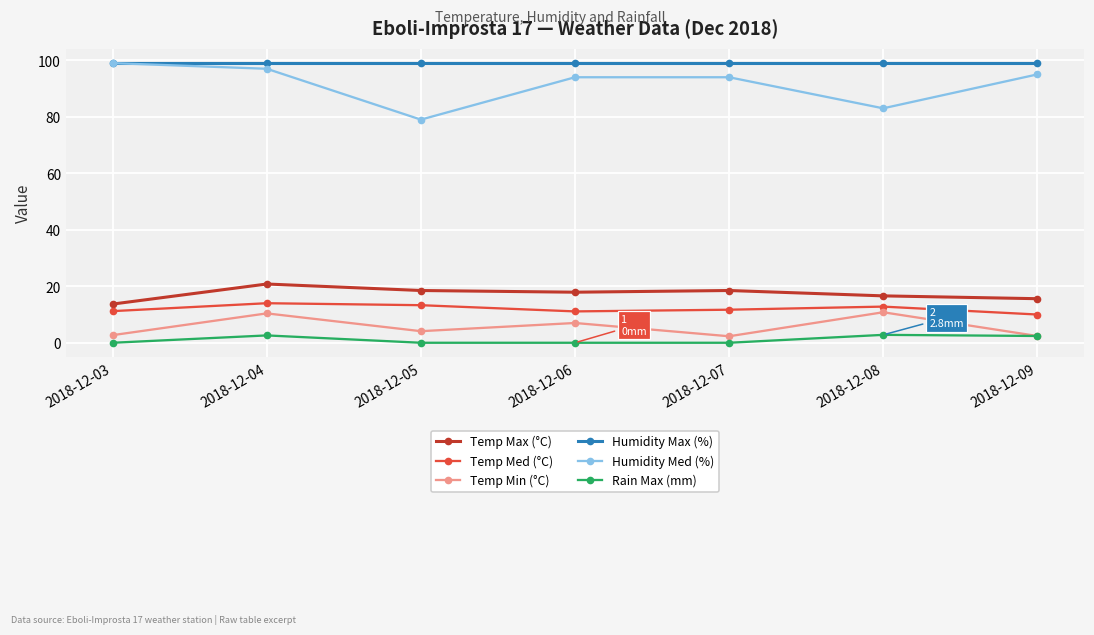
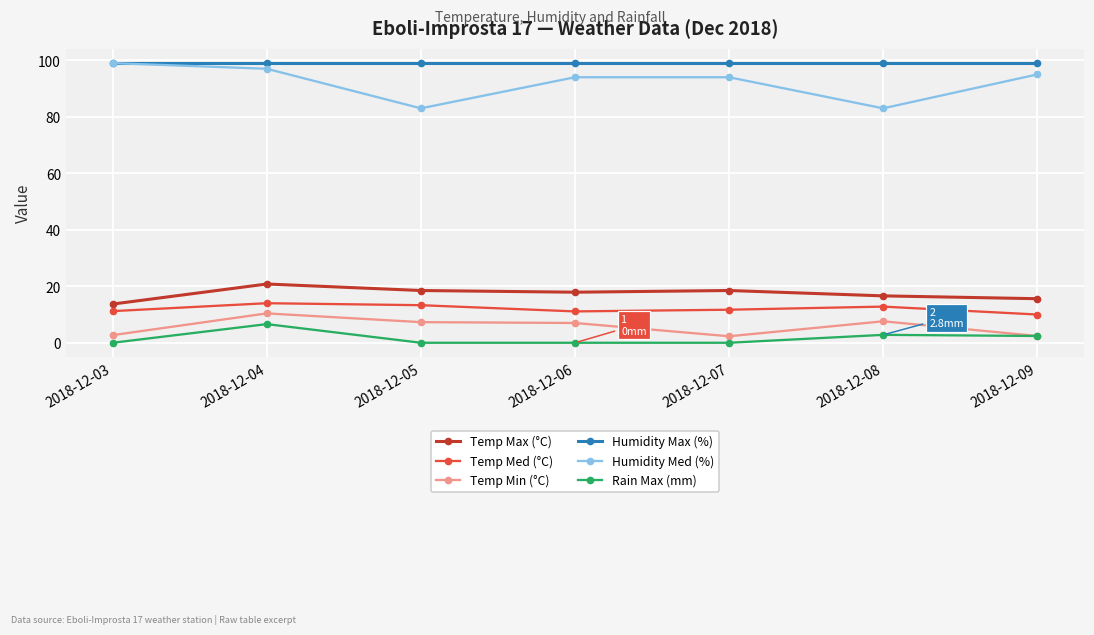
Rain Max (mm), 2018-12-04: 3 -> 7
Temp Min (°C), 2018-12-05: 4 -> 7
Humidity Med (%), 2018-12-05: 79 -> 83
Temp Min (°C), 2018-12-08: 11 -> 8
